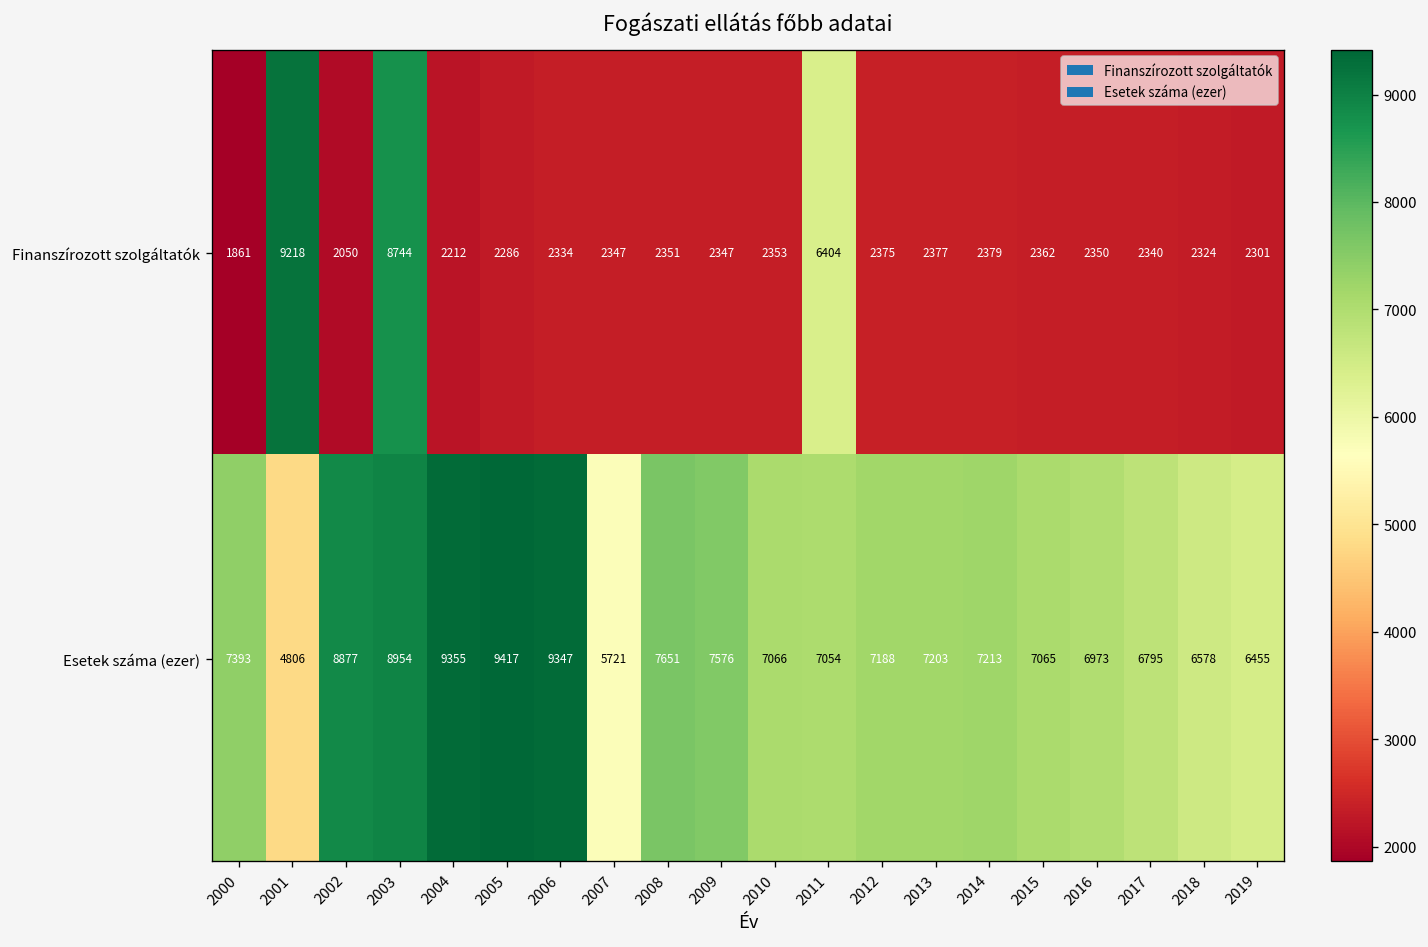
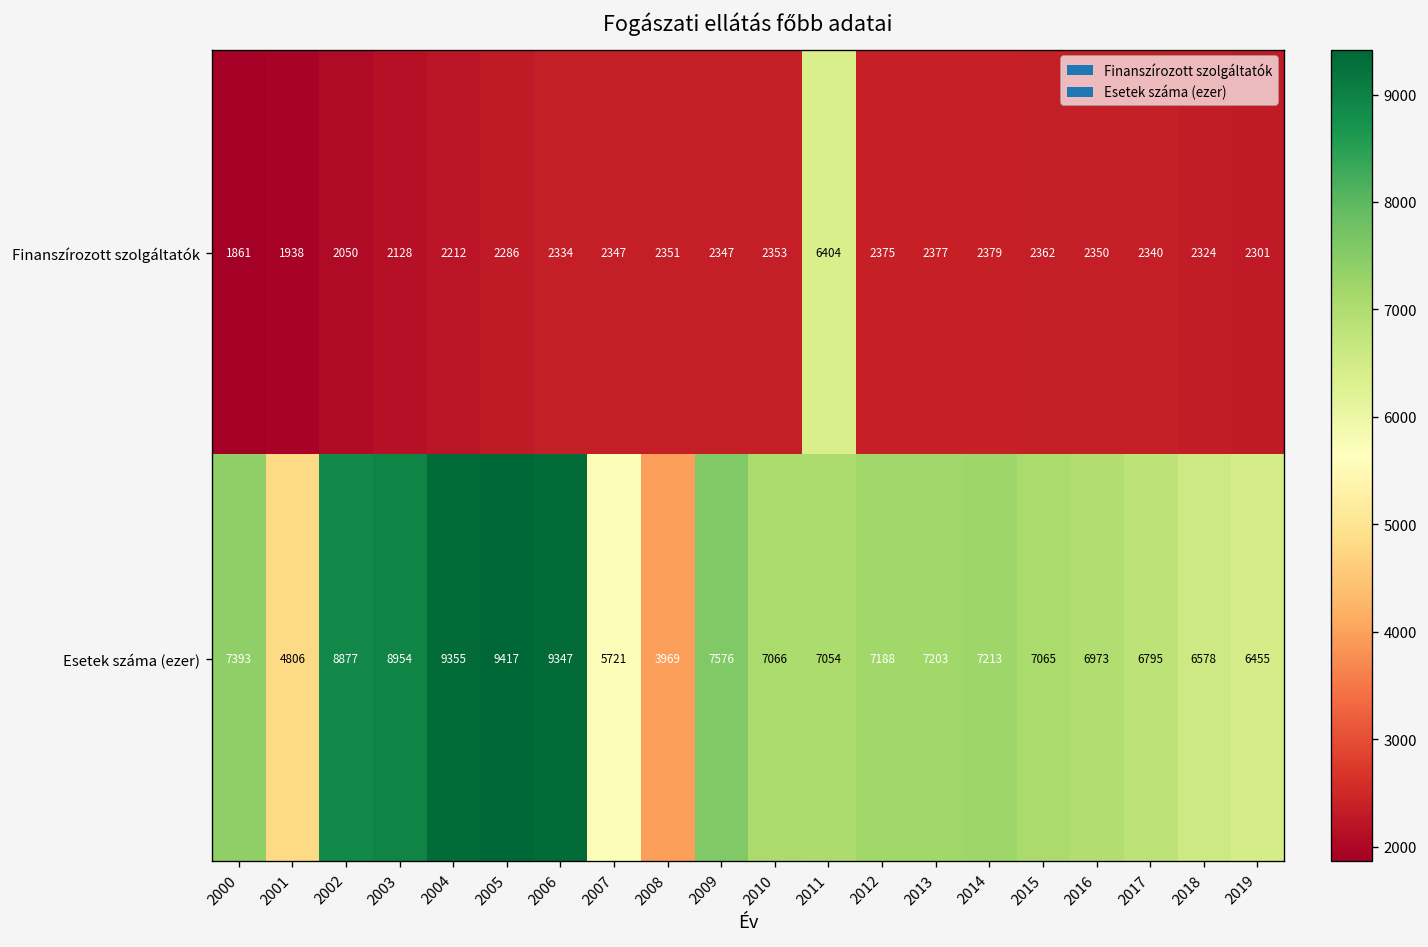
Finanszírozott szolgáltatók, 2001: 9218 -> 1938
Finanszírozott szolgáltatók, 2003: 8744 -> 2128
Esetek száma (ezer), 2008: 7651 -> 3969
